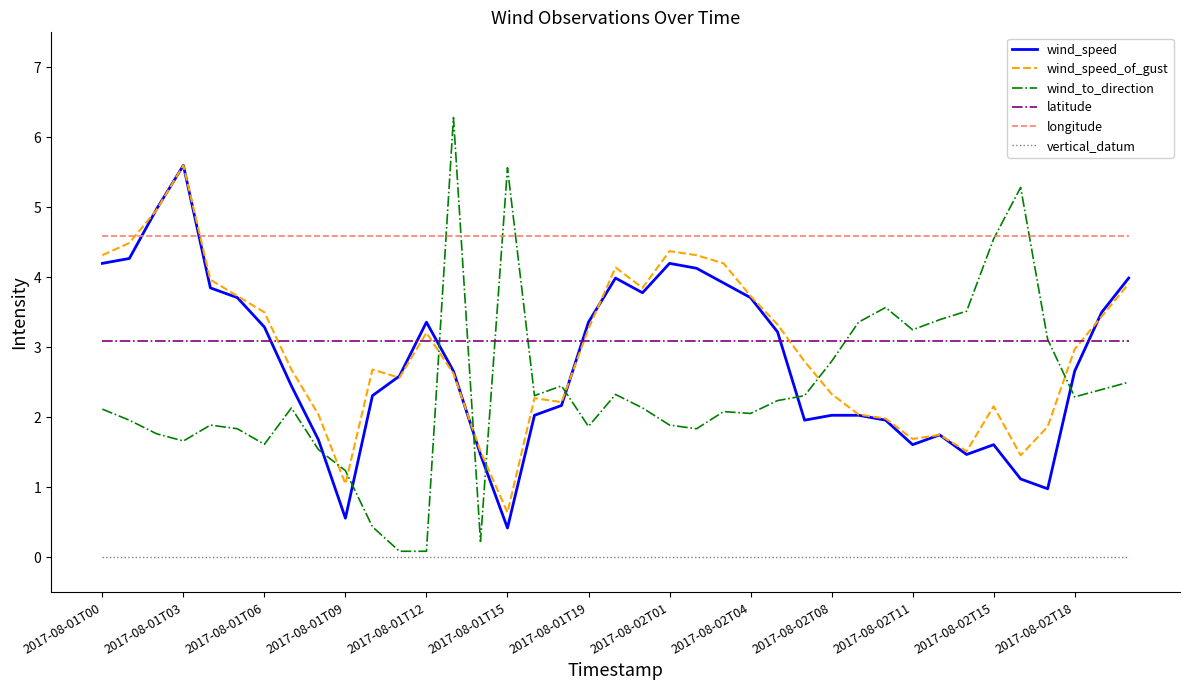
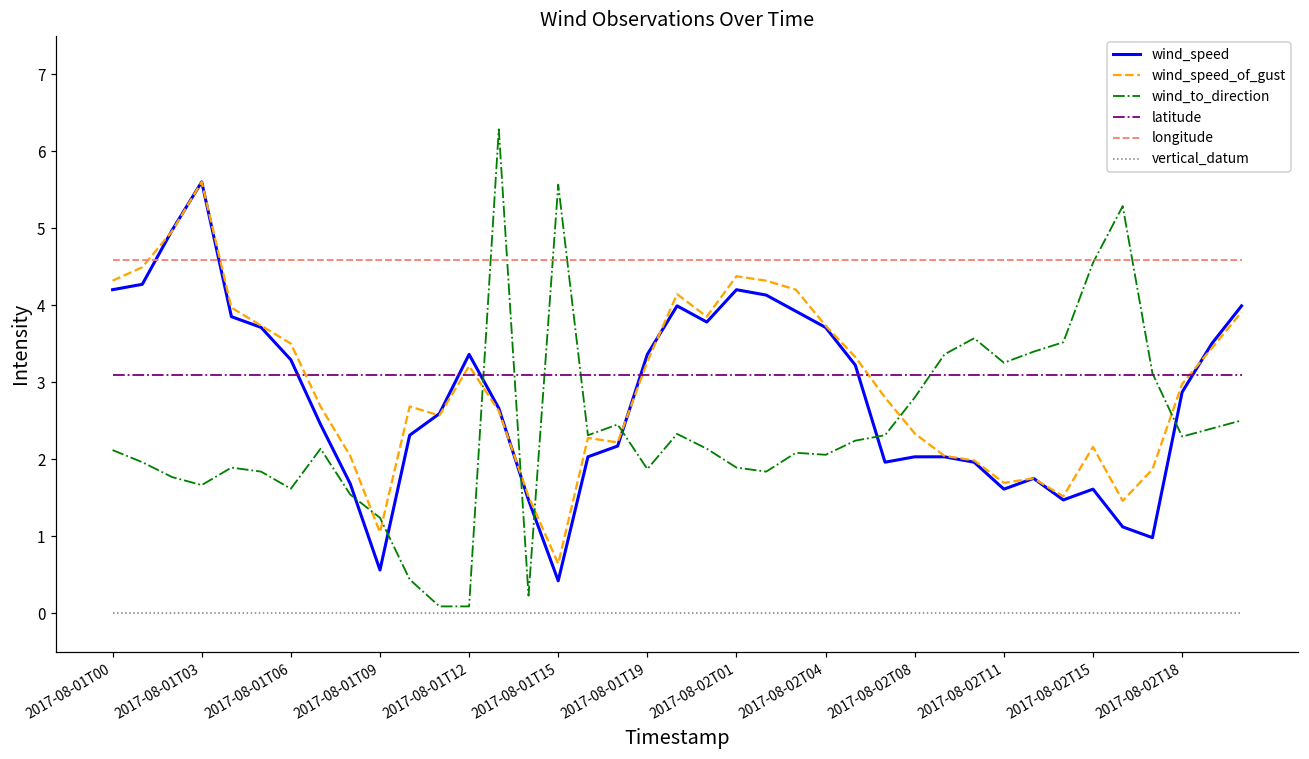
wind_speed, 2017-08-02T18: 2.7 -> 2.9
